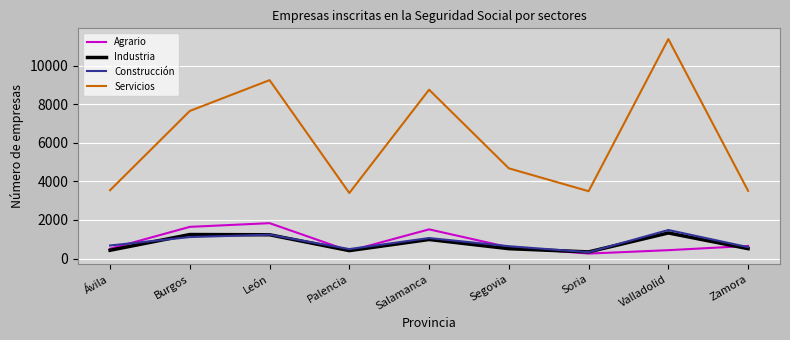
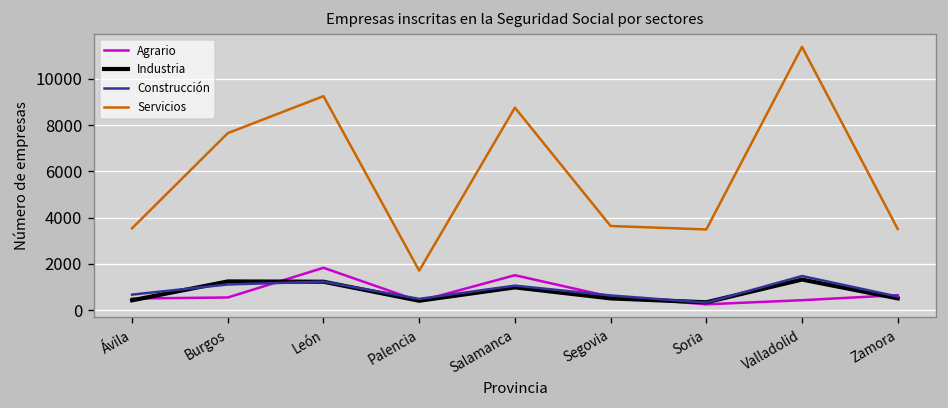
Agrario, Burgos: 1600 -> 600
Servicios, Palencia: 3400 -> 1700
Servicios, Segovia: 4700 -> 3600
